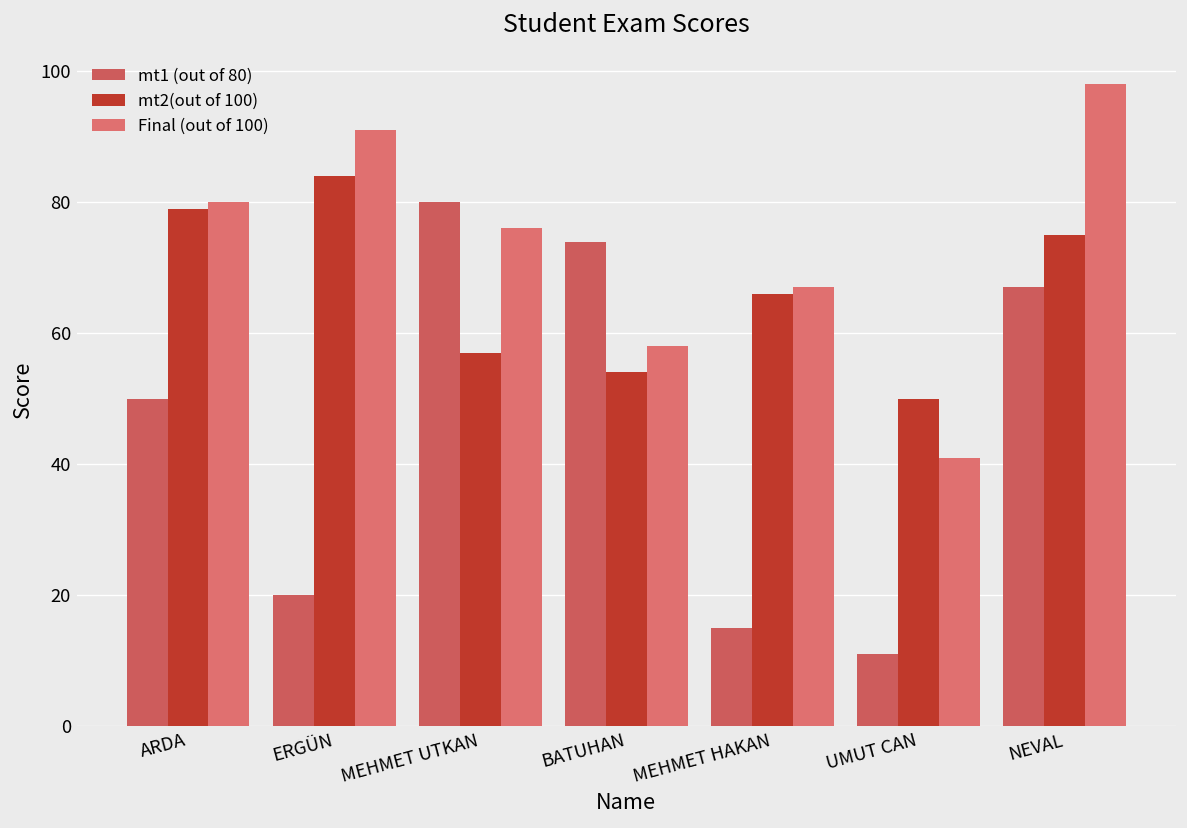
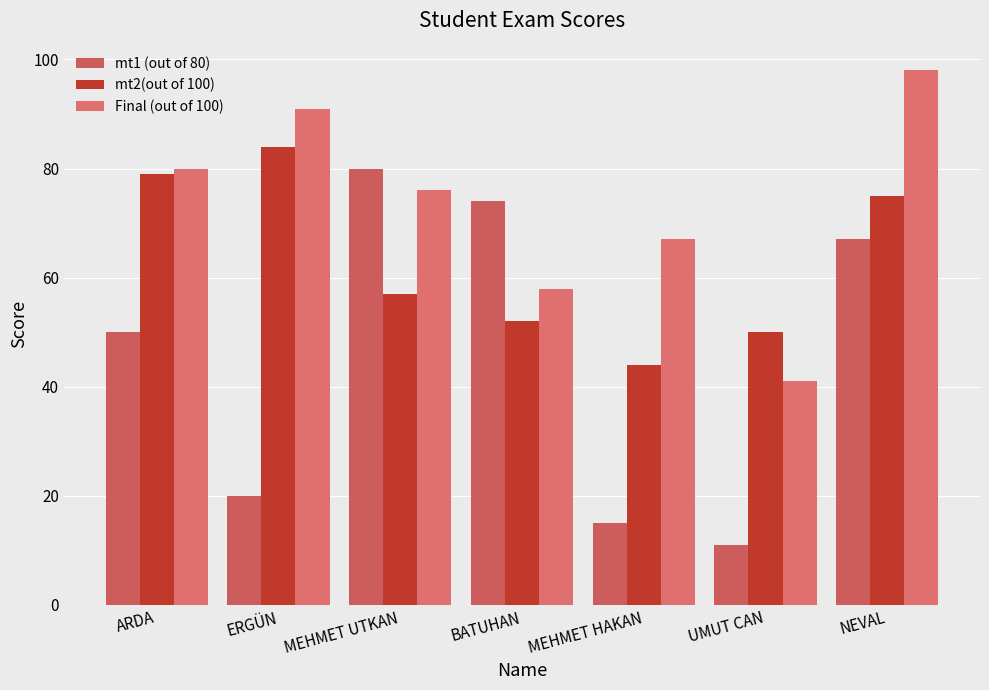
mt2(out of 100), BATUHAN: 54 -> 52
mt2(out of 100), MEHMET HAKAN: 66 -> 44
